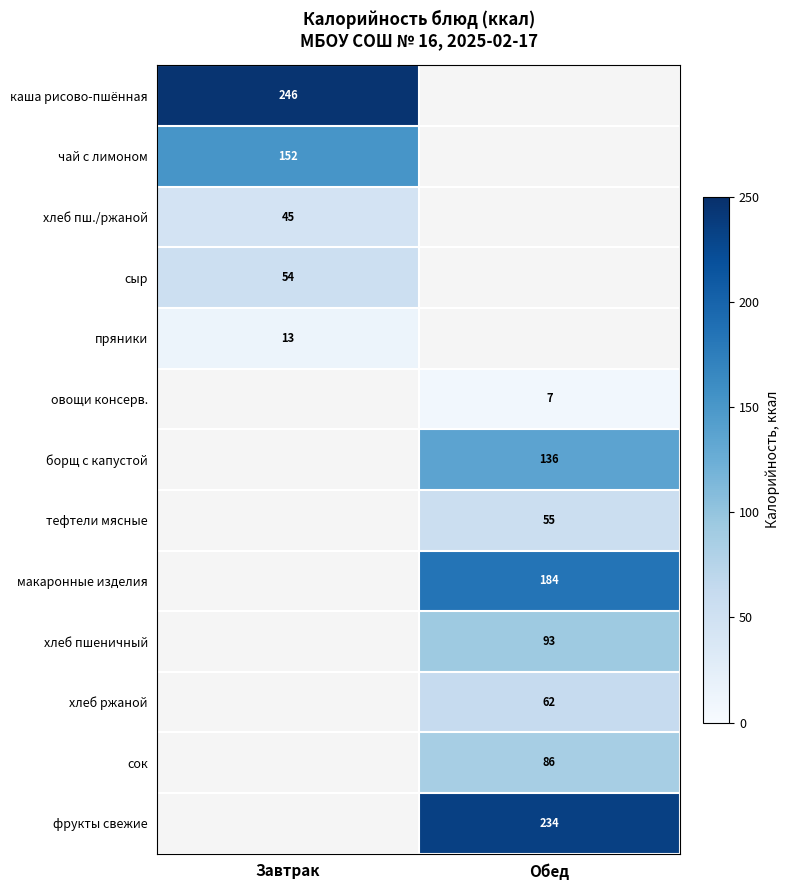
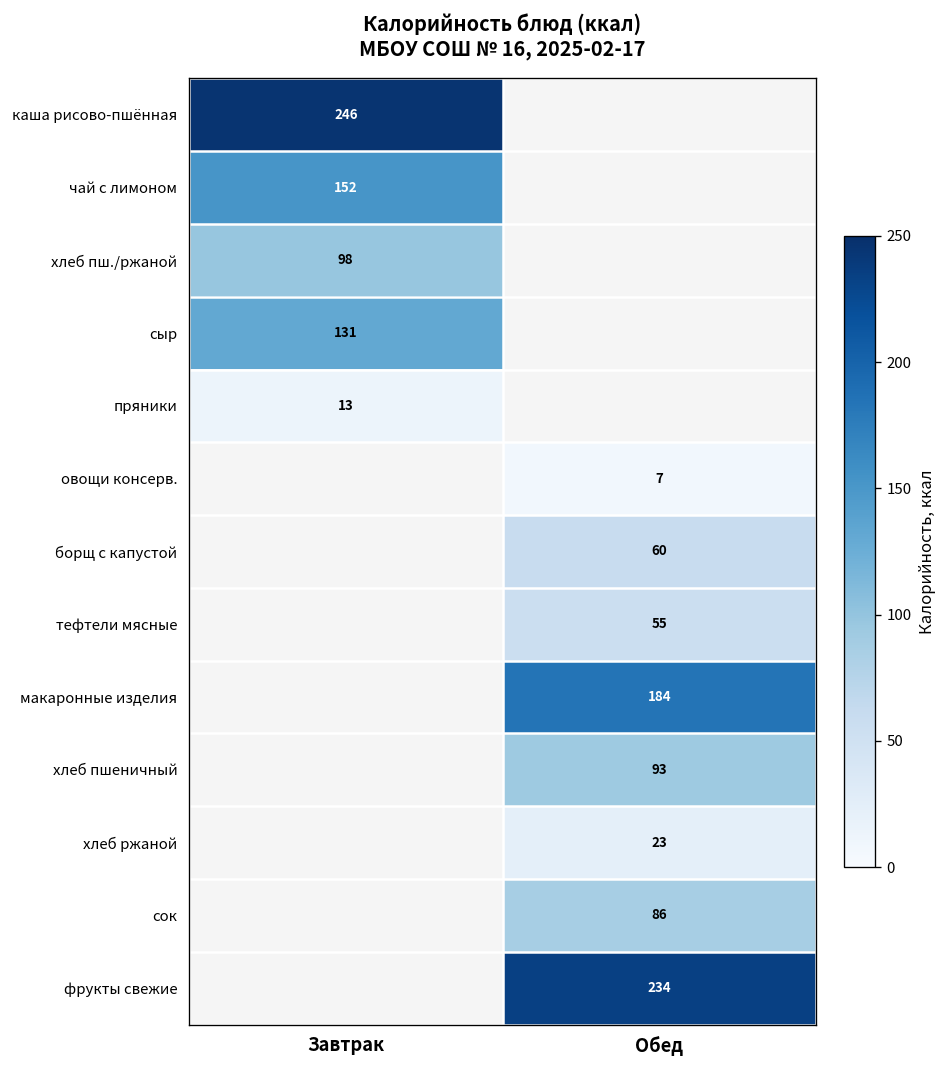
хлеб пш./ржаной, Завтрак: 45 -> 98
сыр, Завтрак: 54 -> 131
борщ с капустой, Обед: 136 -> 60
хлеб ржаной, Обед: 62 -> 23
